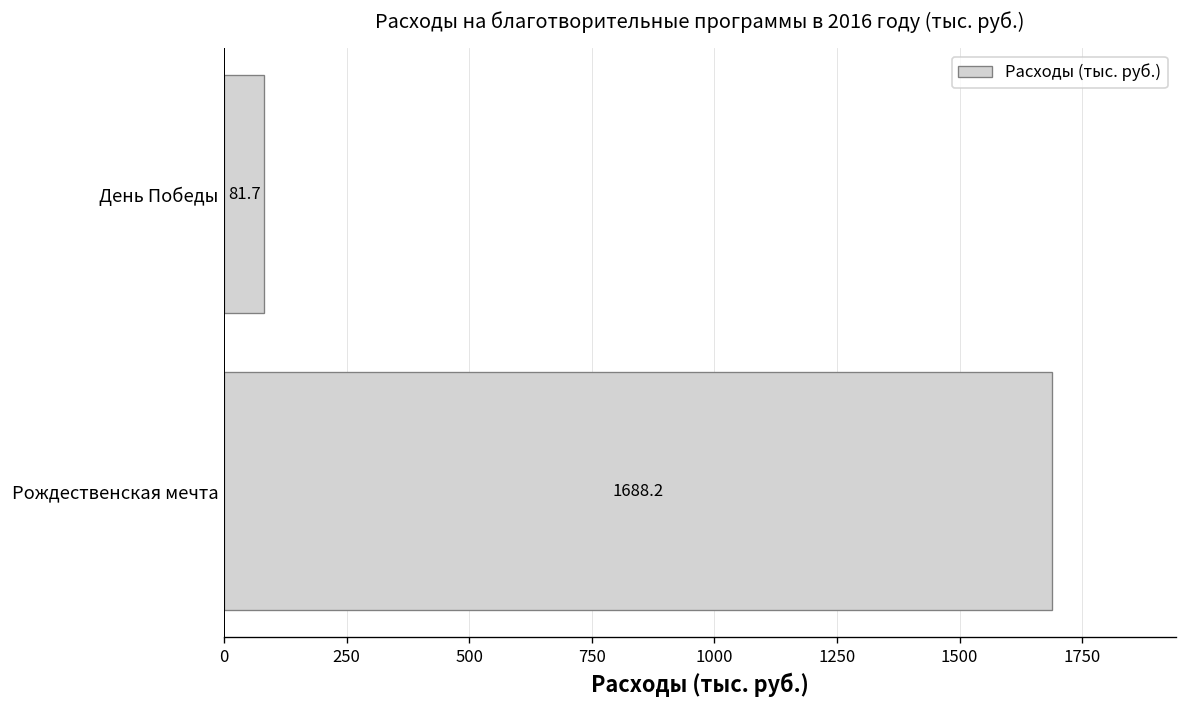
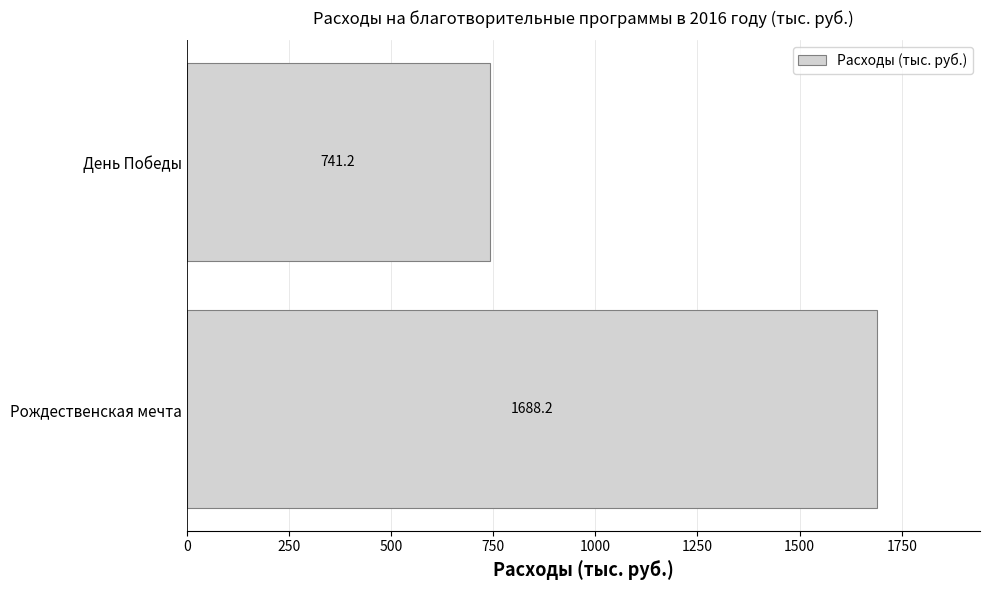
День Победы: 81.7 -> 741.2
